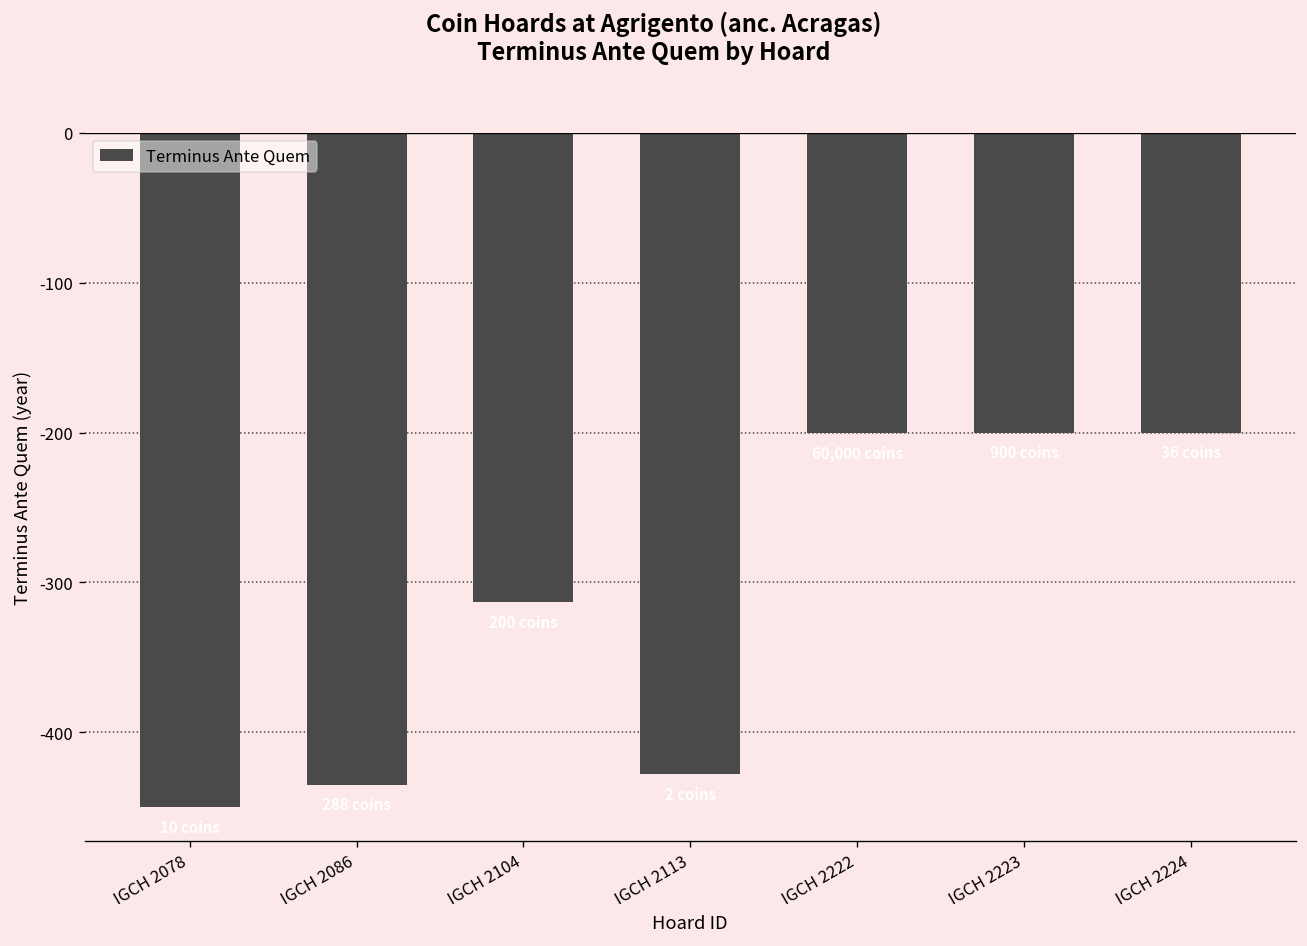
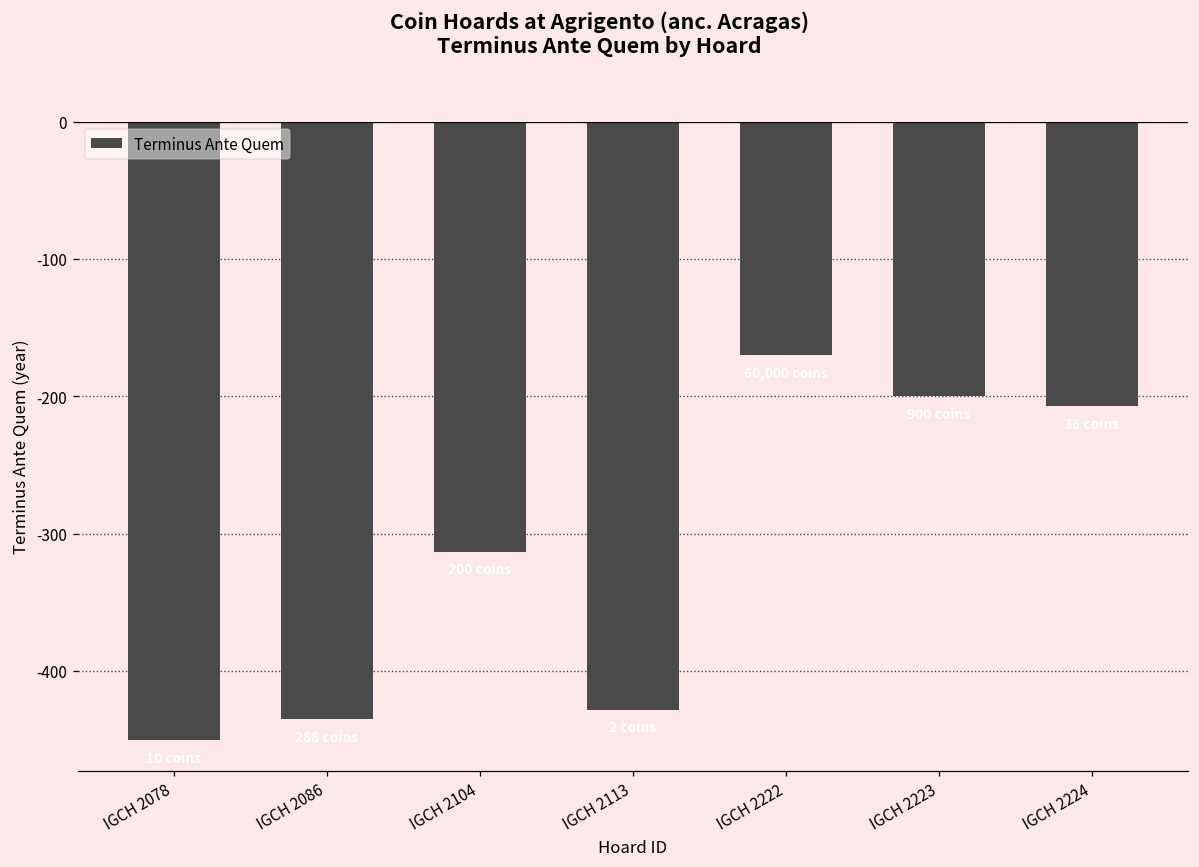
IGCH 2222: -200 -> -170
IGCH 2224: -200 -> -207
